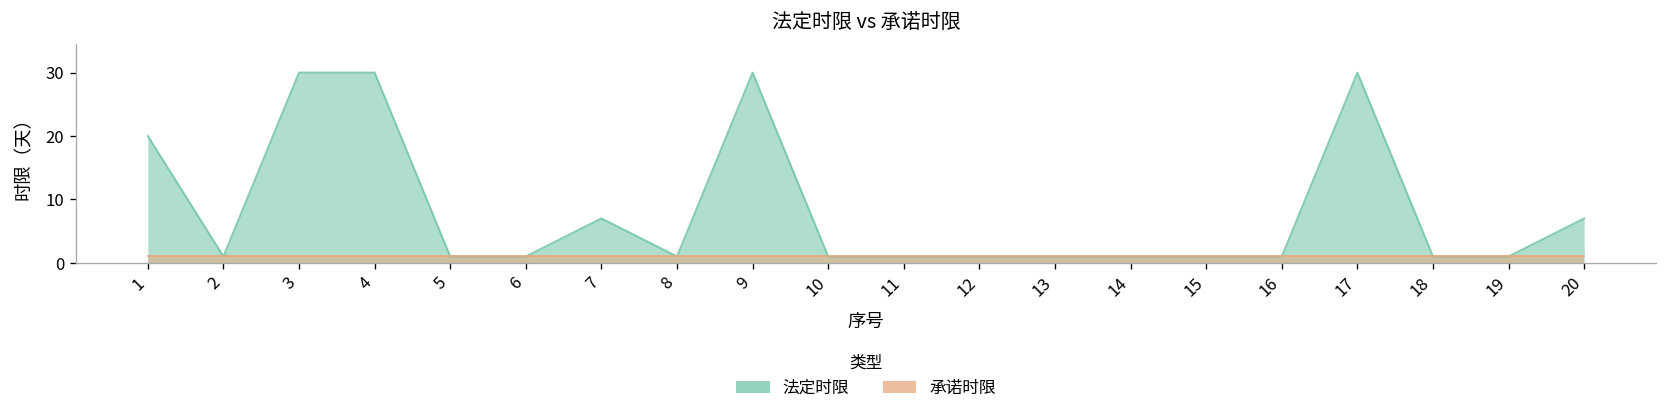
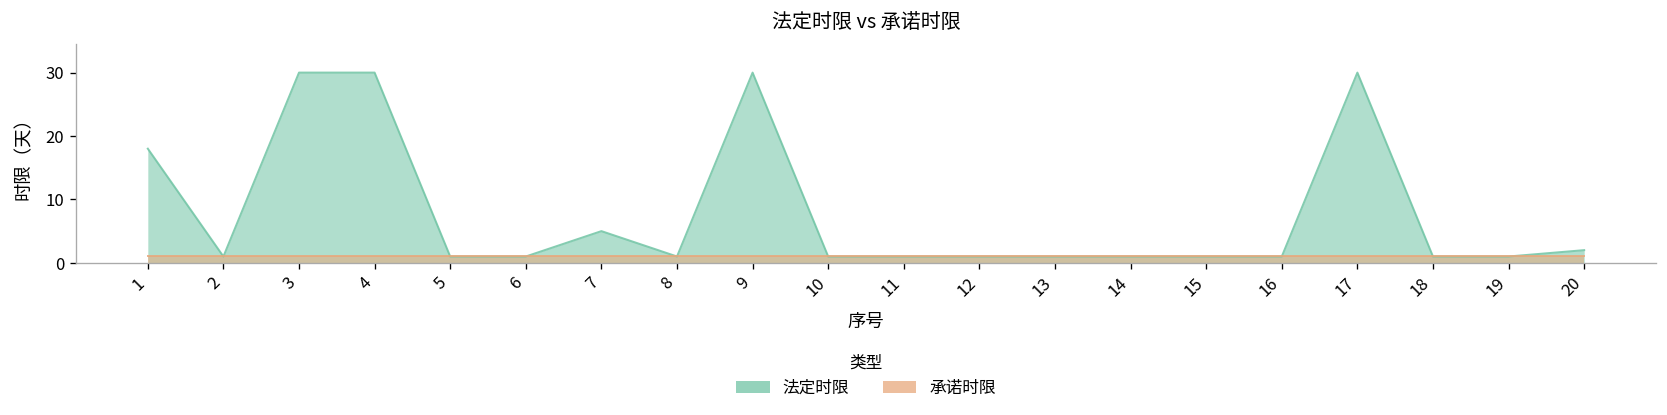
法定时限, 1: 20 -> 18
法定时限, 7: 7 -> 5
法定时限, 20: 7 -> 2
